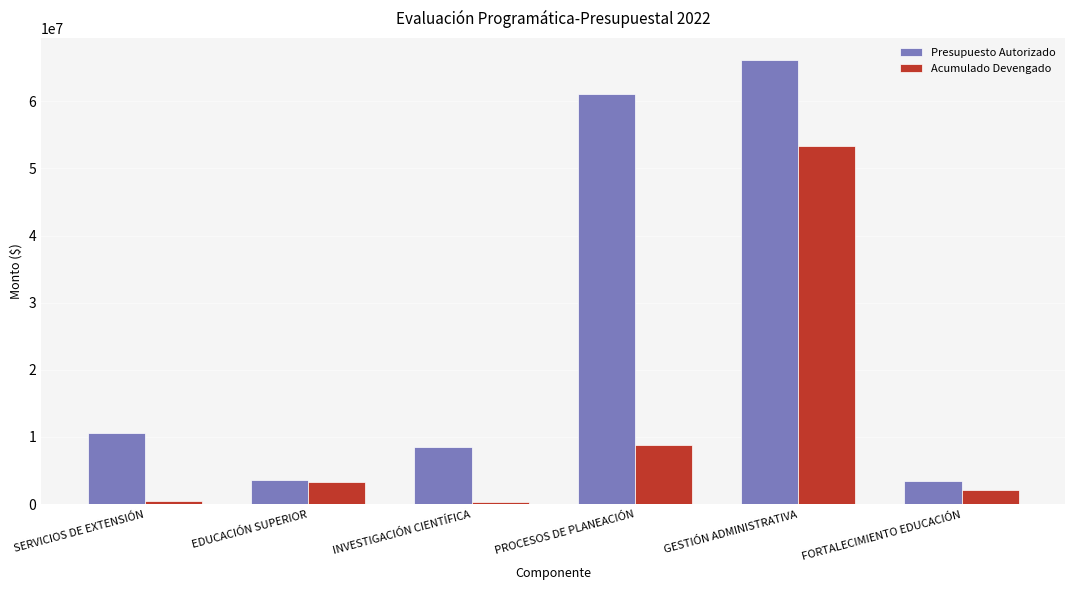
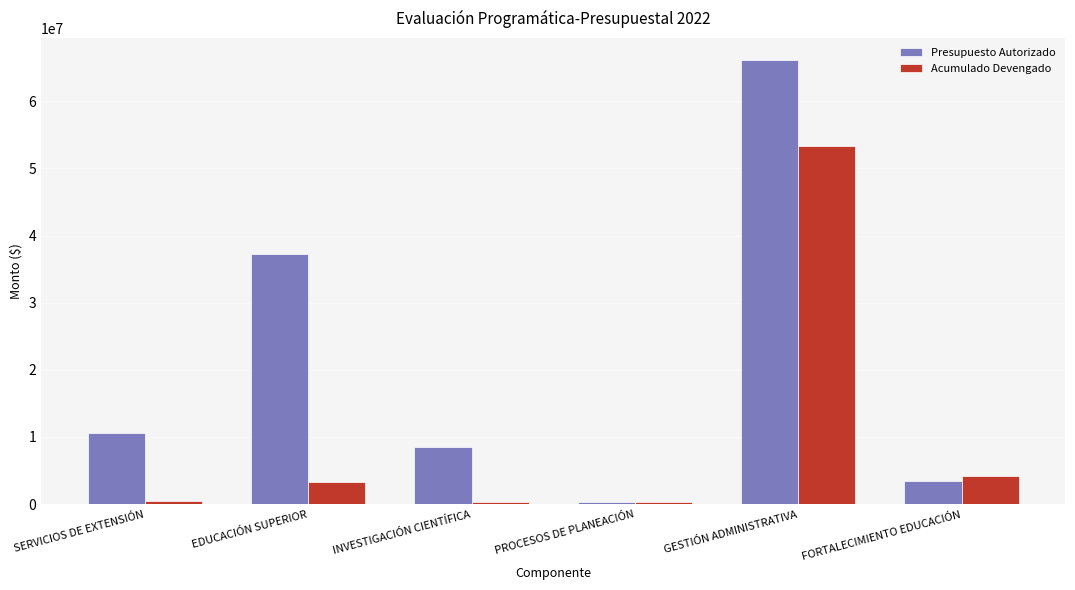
Presupuesto Autorizado, EDUCACIÓN SUPERIOR: 4000000 -> 37000000
Presupuesto Autorizado, PROCESOS DE PLANEACIÓN: 61000000 -> 0
Acumulado Devengado, PROCESOS DE PLANEACIÓN: 9000000 -> 0
Acumulado Devengado, FORTALECIMIENTO EDUCACIÓN: 2000000 -> 4000000
